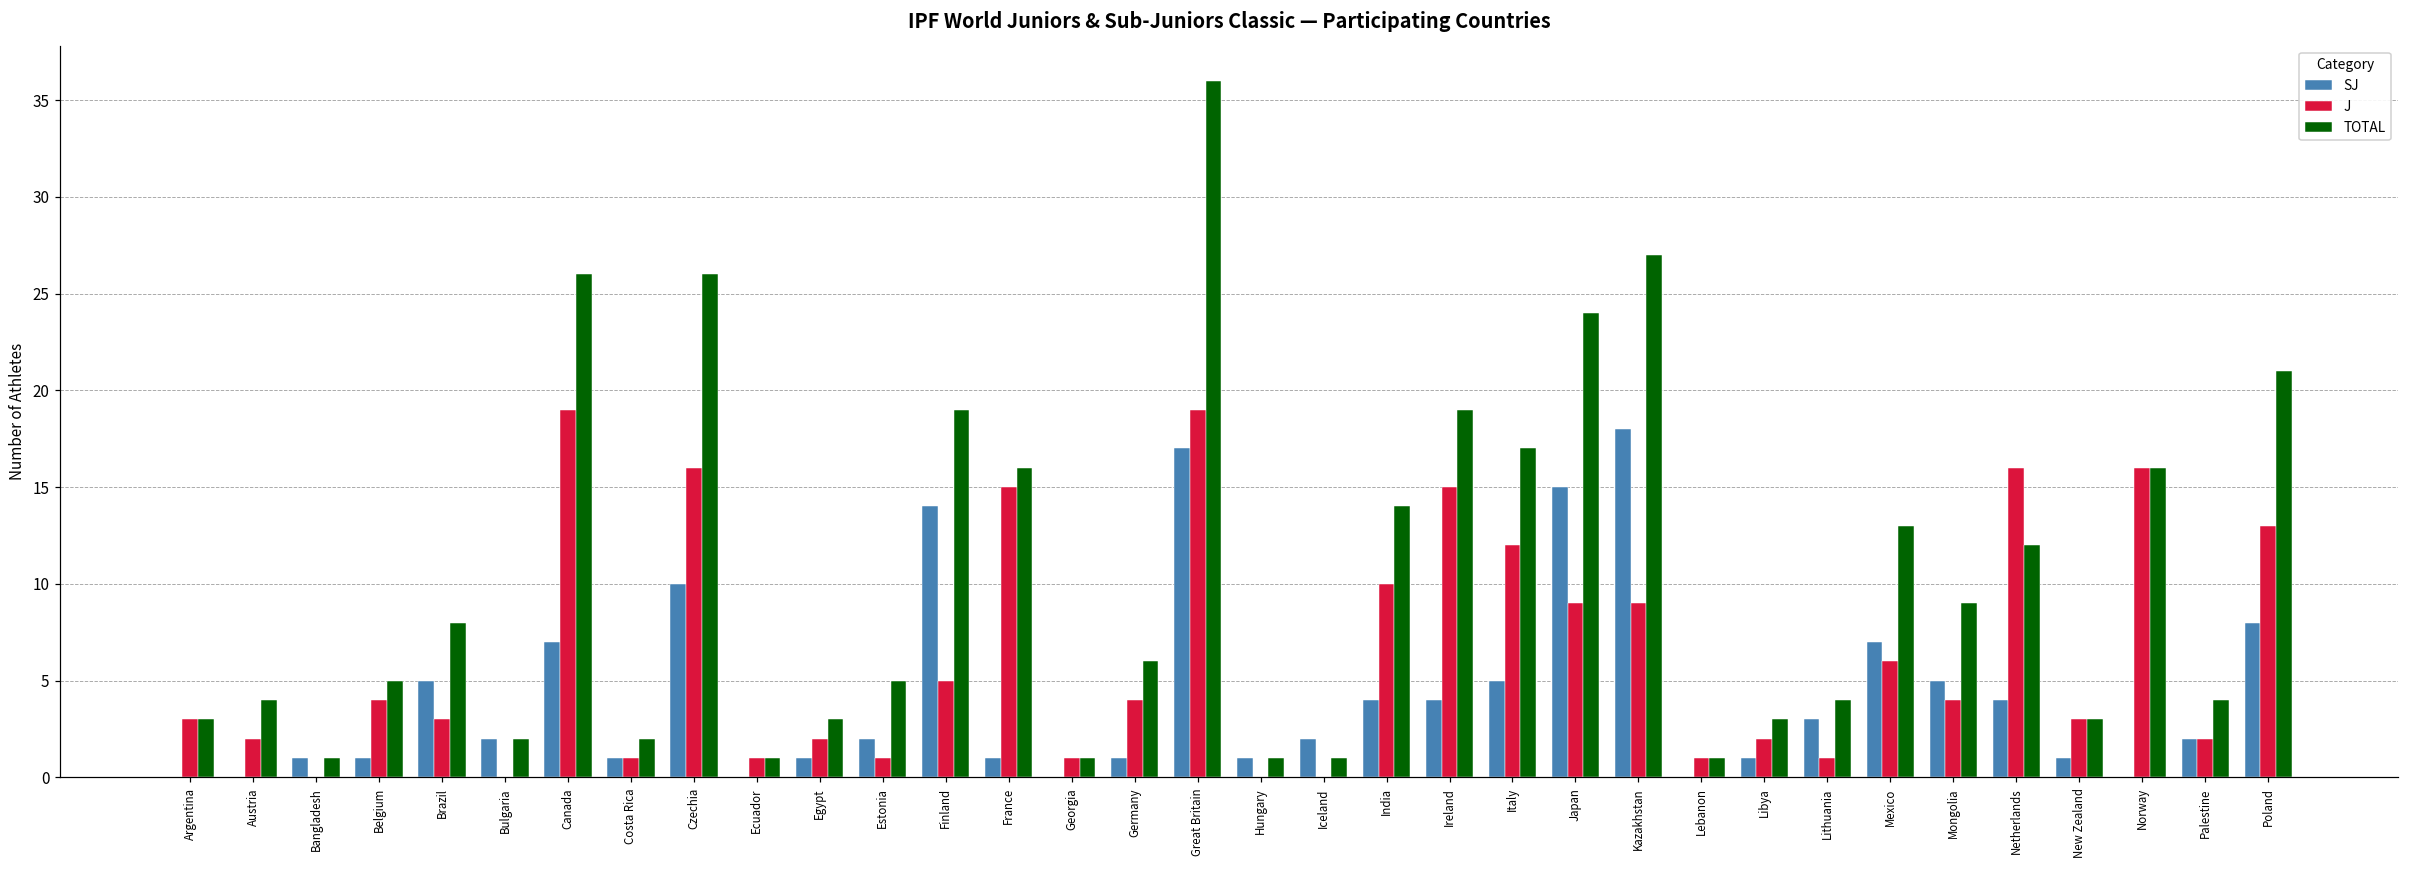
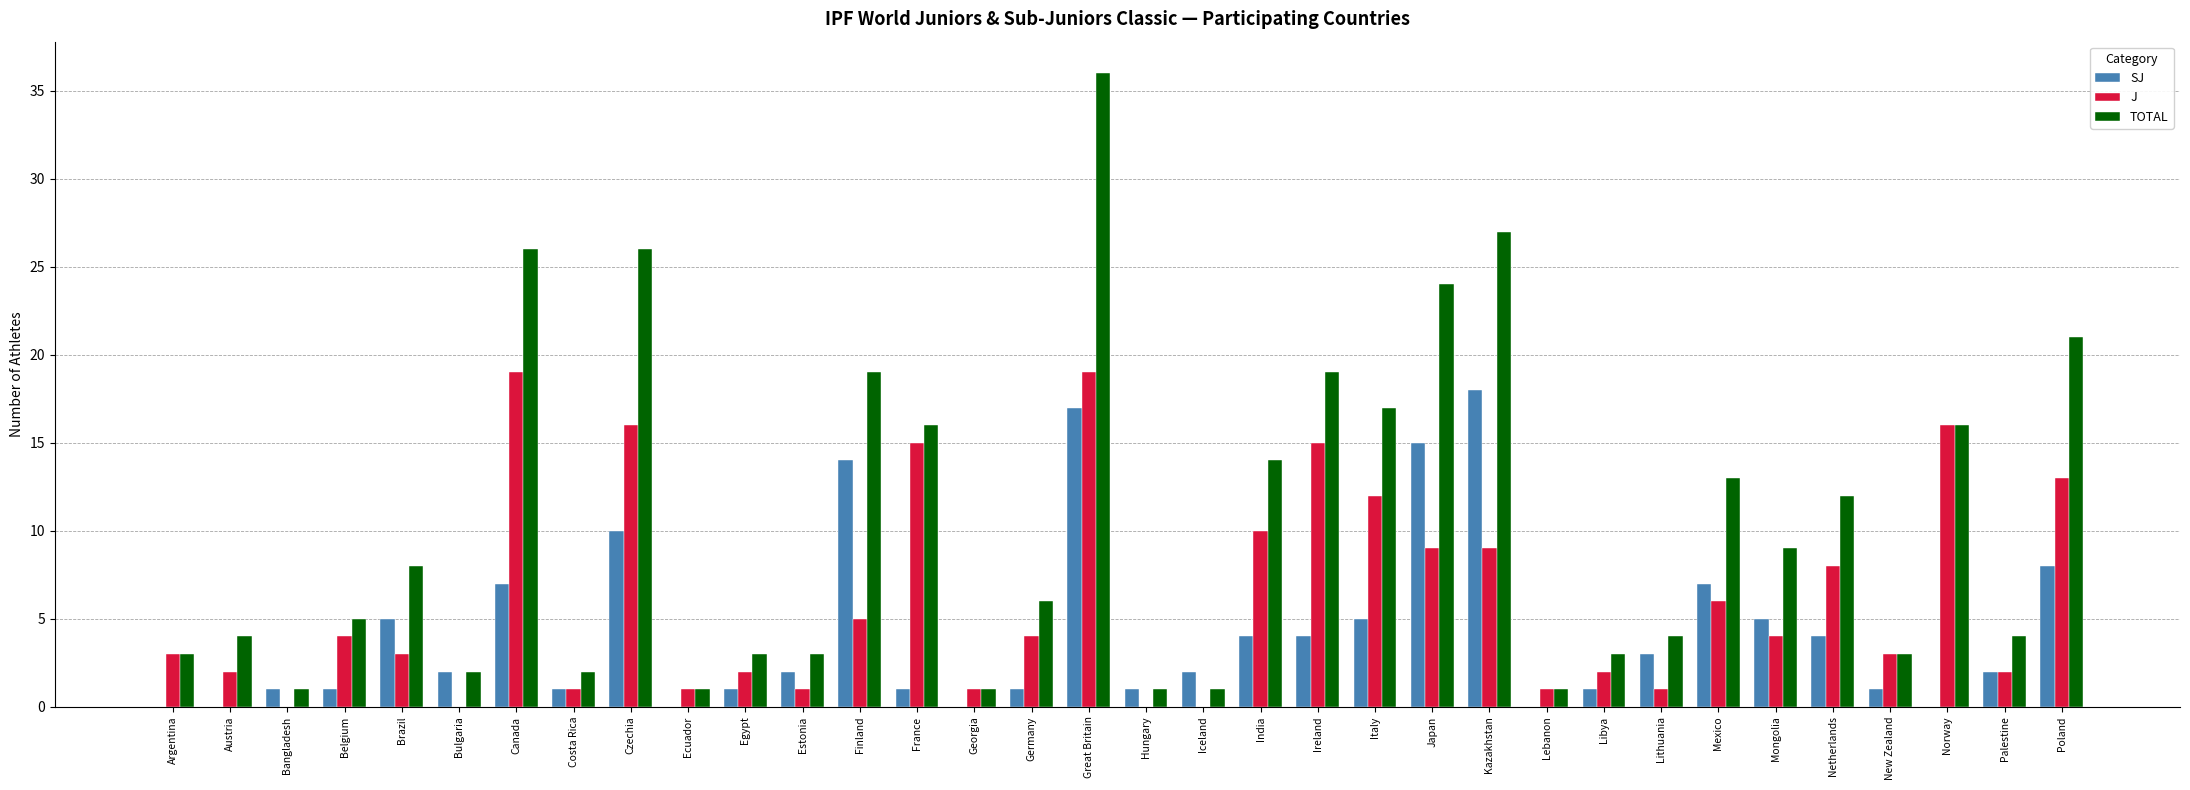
TOTAL, Estonia: 5 -> 3
J, Netherlands: 16 -> 8
